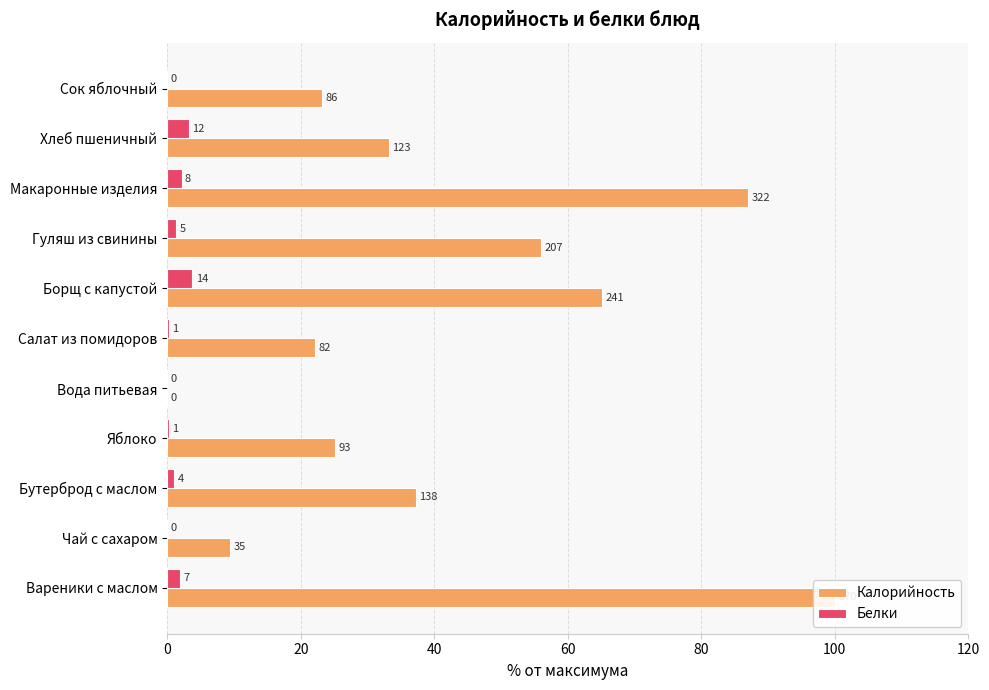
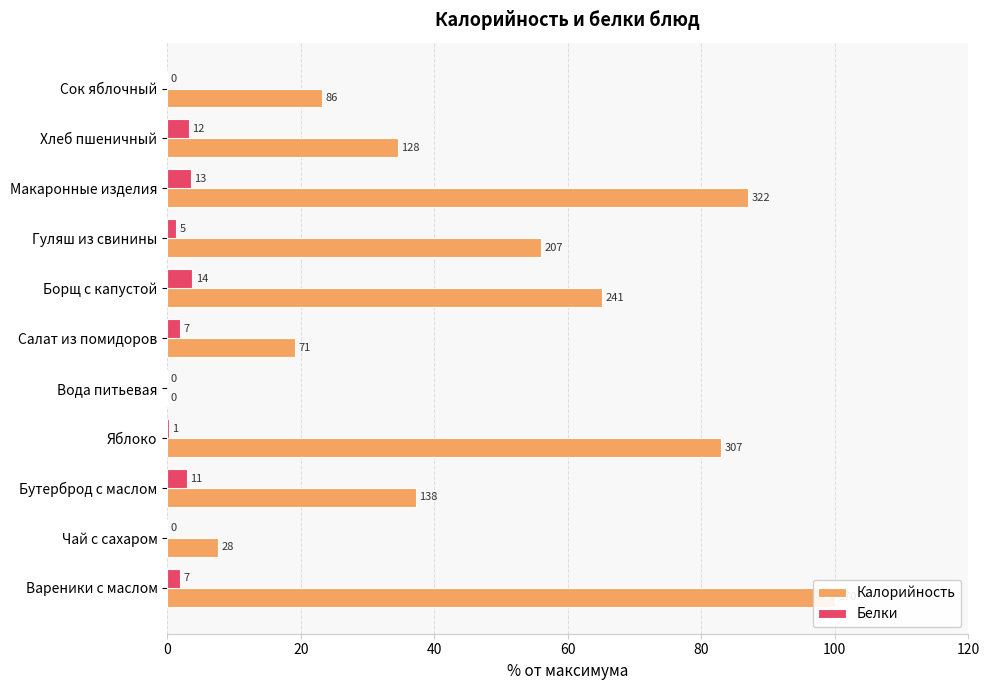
Калорийность, Хлеб пшеничный: 123 -> 128
Белки, Макаронные изделия: 8 -> 13
Белки, Салат из помидоров: 1 -> 7
Калорийность, Салат из помидоров: 82 -> 71
Калорийность, Яблоко: 93 -> 307
Белки, Бутерброд с маслом: 4 -> 11
Калорийность, Чай с сахаром: 35 -> 28
